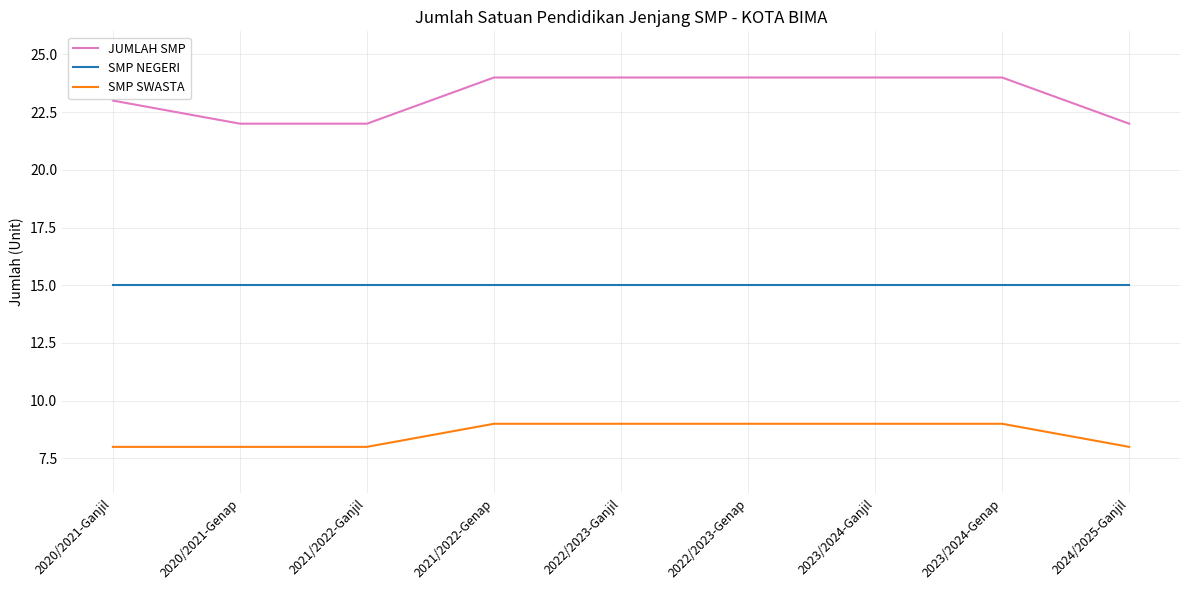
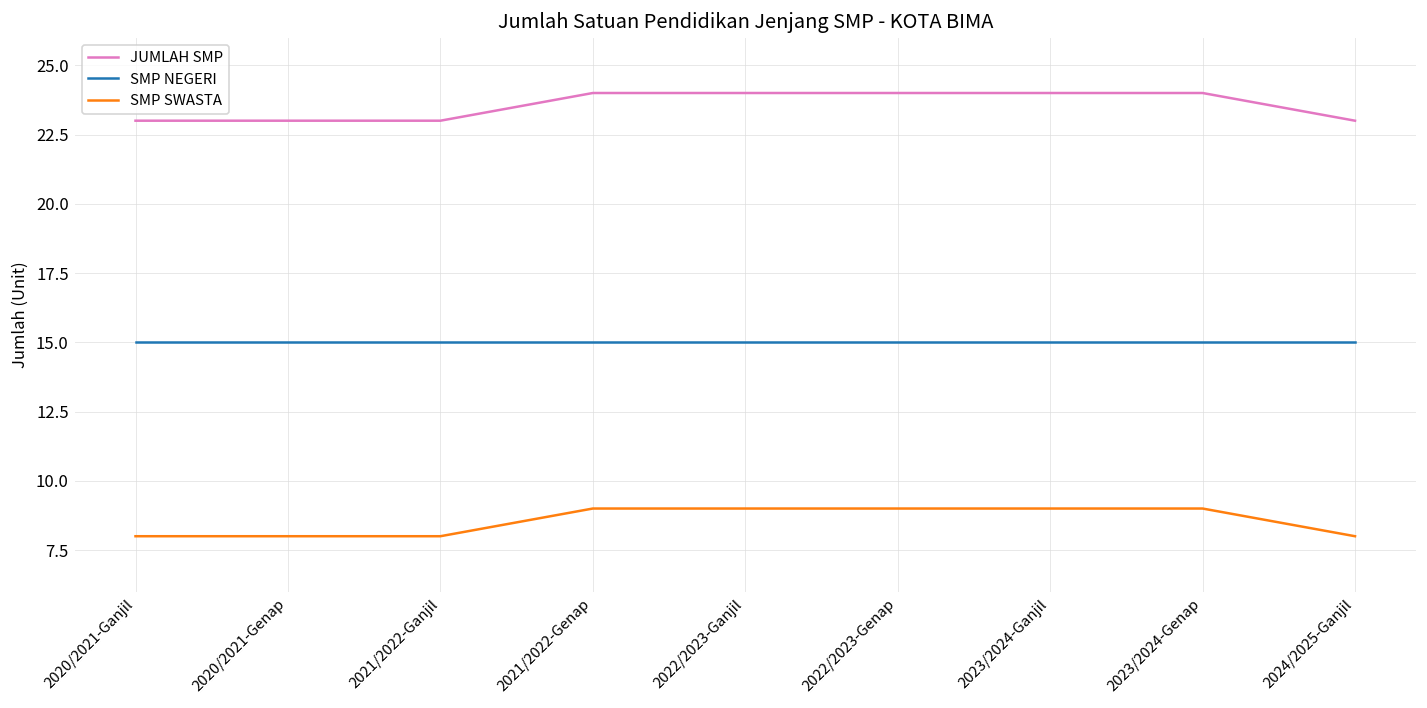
JUMLAH SMP, 2020/2021-Genap: 22 -> 23
JUMLAH SMP, 2021/2022-Ganjil: 22 -> 23
JUMLAH SMP, 2024/2025-Ganjil: 22 -> 23
